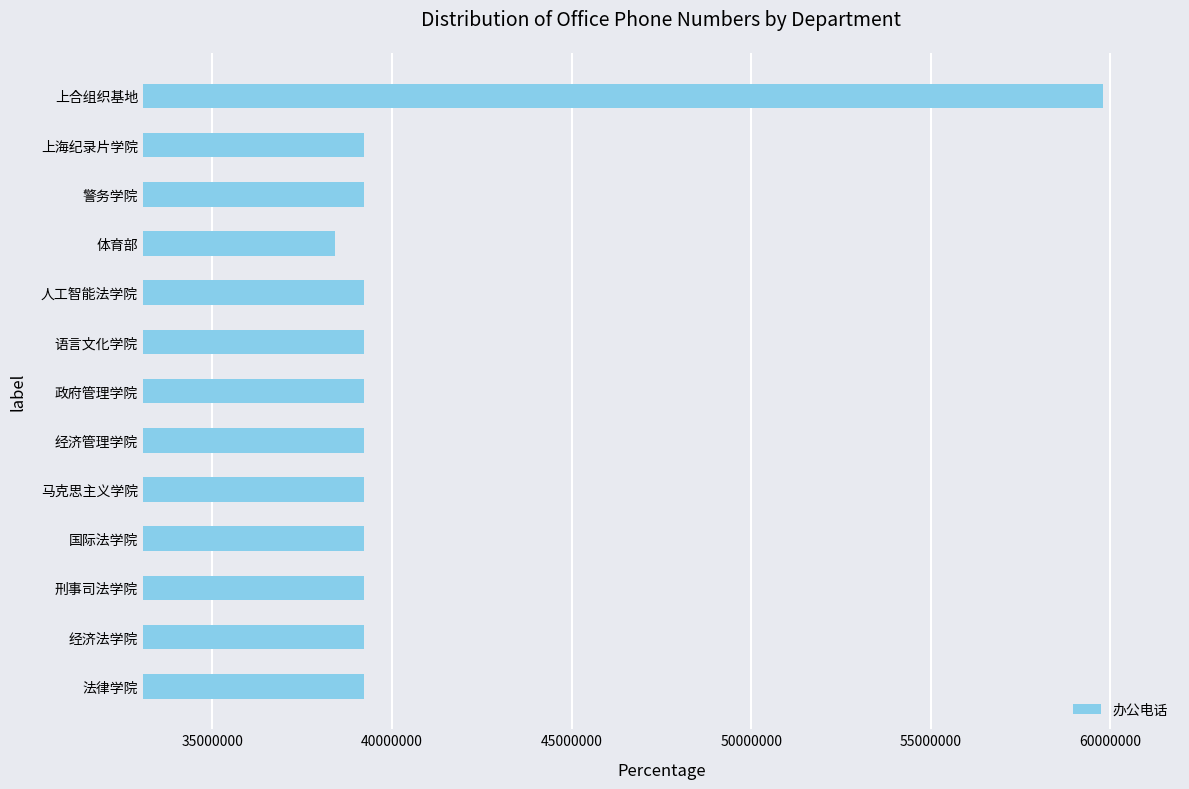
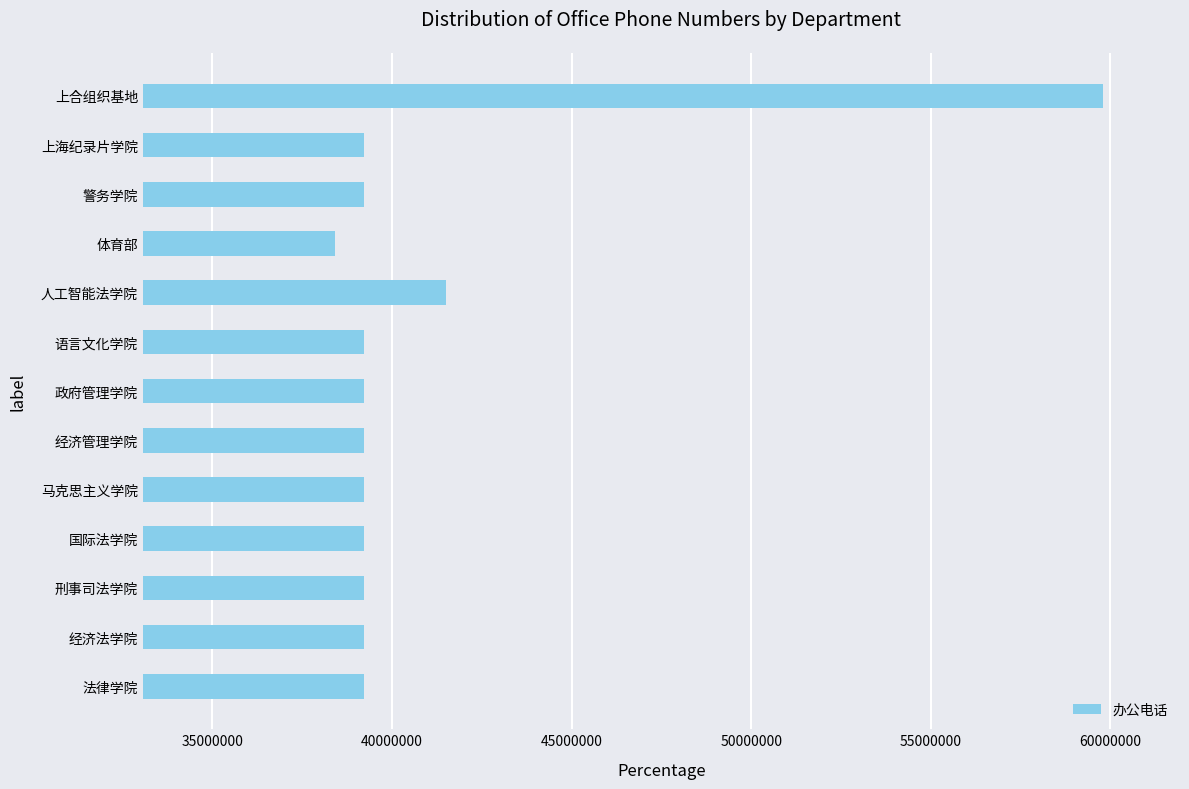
人工智能法学院: 39200000 -> 41500000
